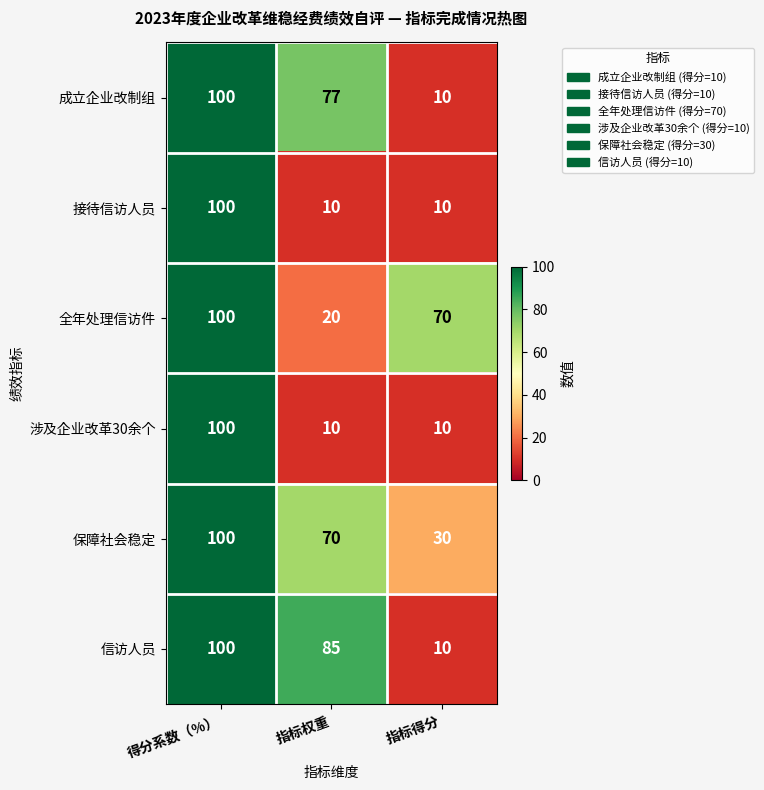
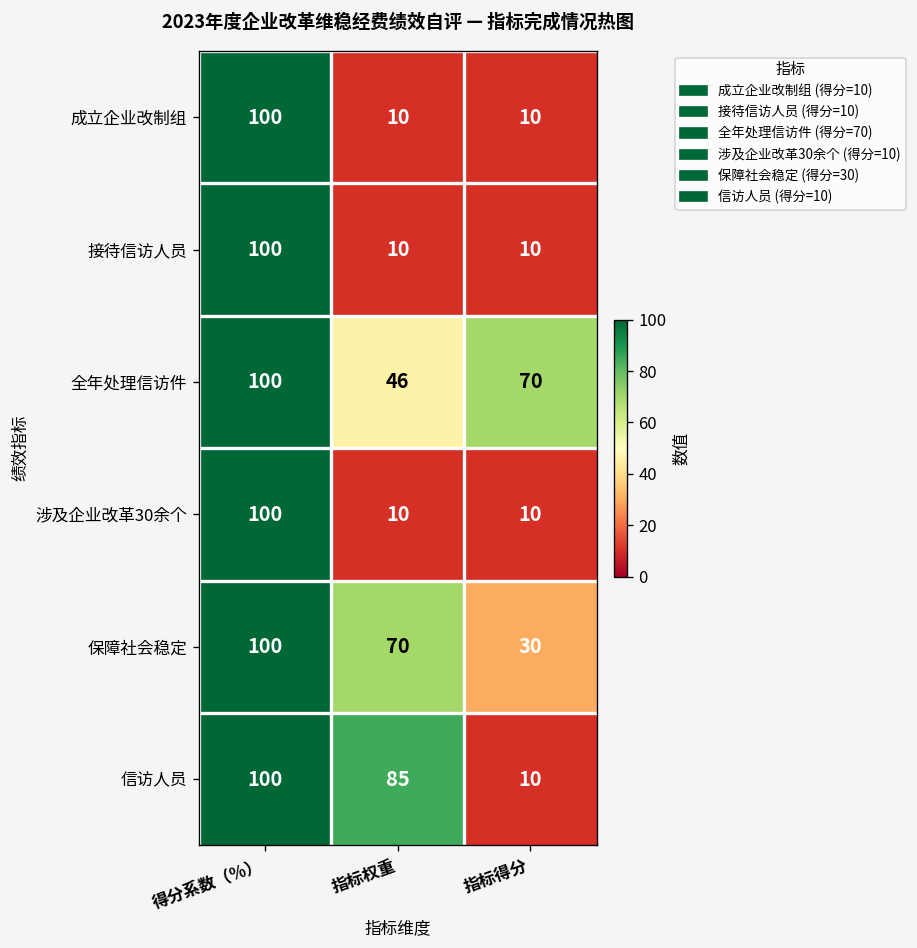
成立企业改制组, 指标权重: 77 -> 10
全年处理信访件, 指标权重: 20 -> 46
